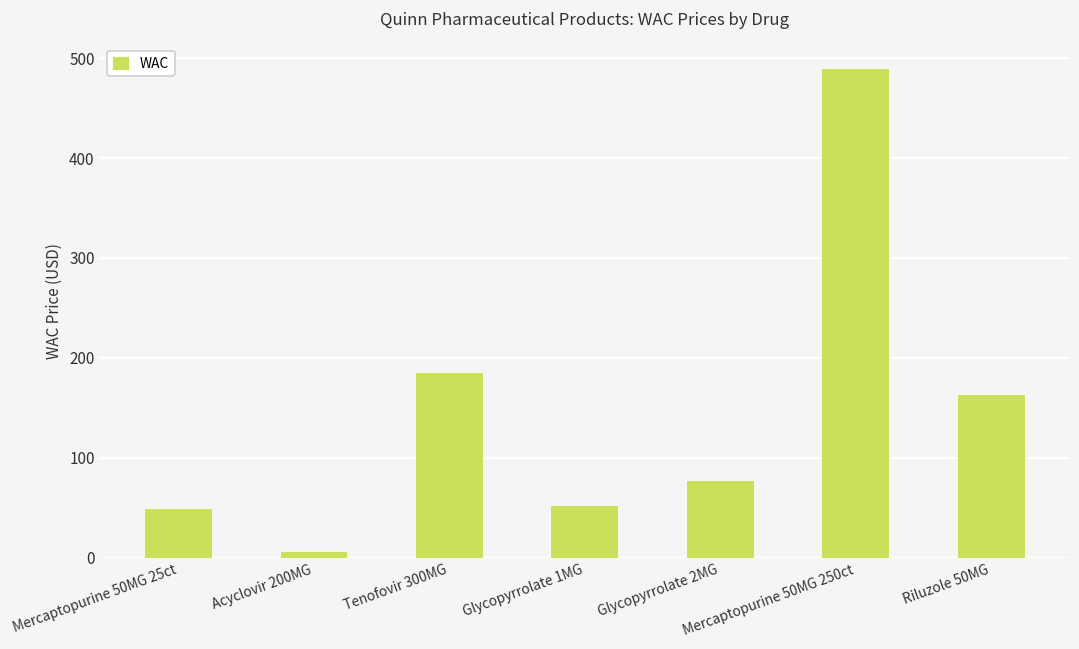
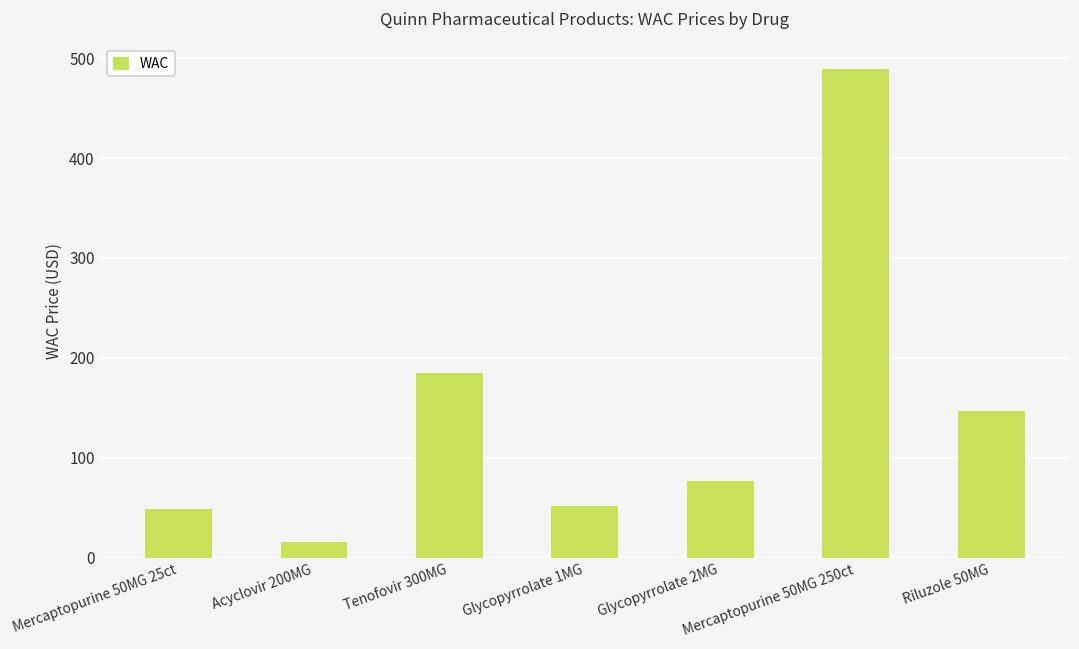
Acyclovir 200MG: 10 -> 20
Riluzole 50MG: 160 -> 150
